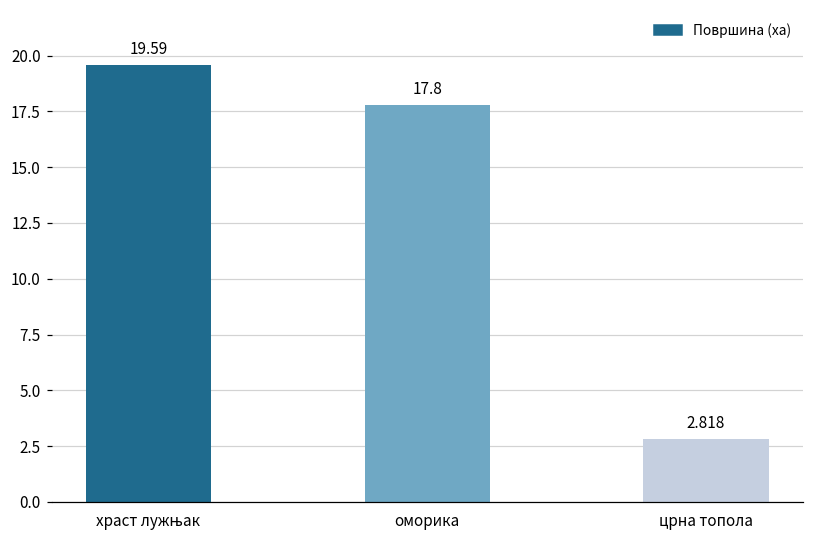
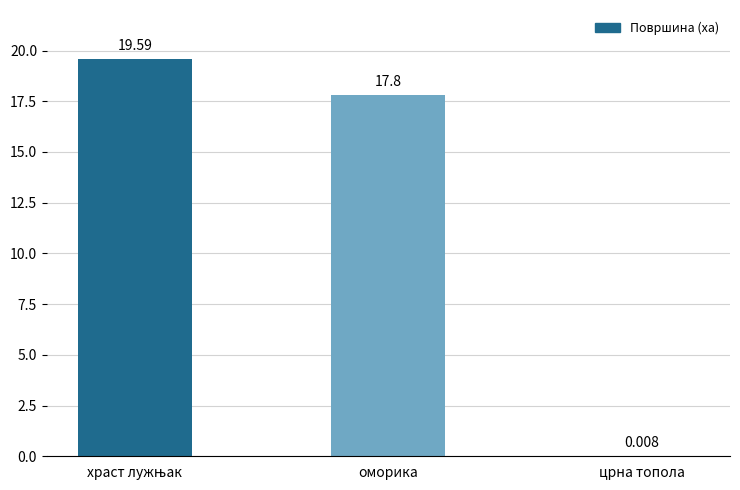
црна топола: 2.818 -> 0.008
